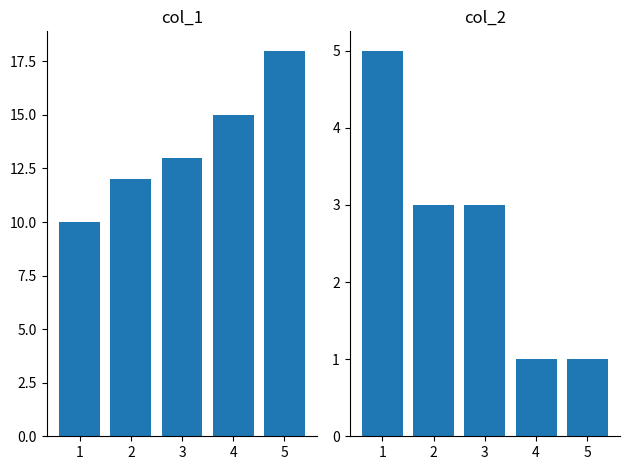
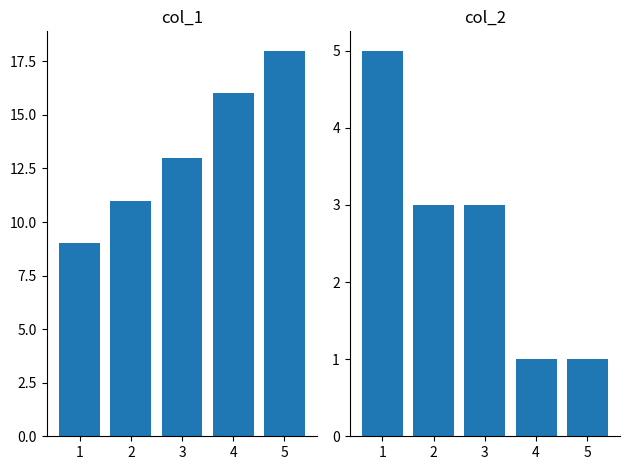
col_1, 1: 10 -> 9
col_1, 2: 12 -> 11
col_1, 4: 15 -> 16
